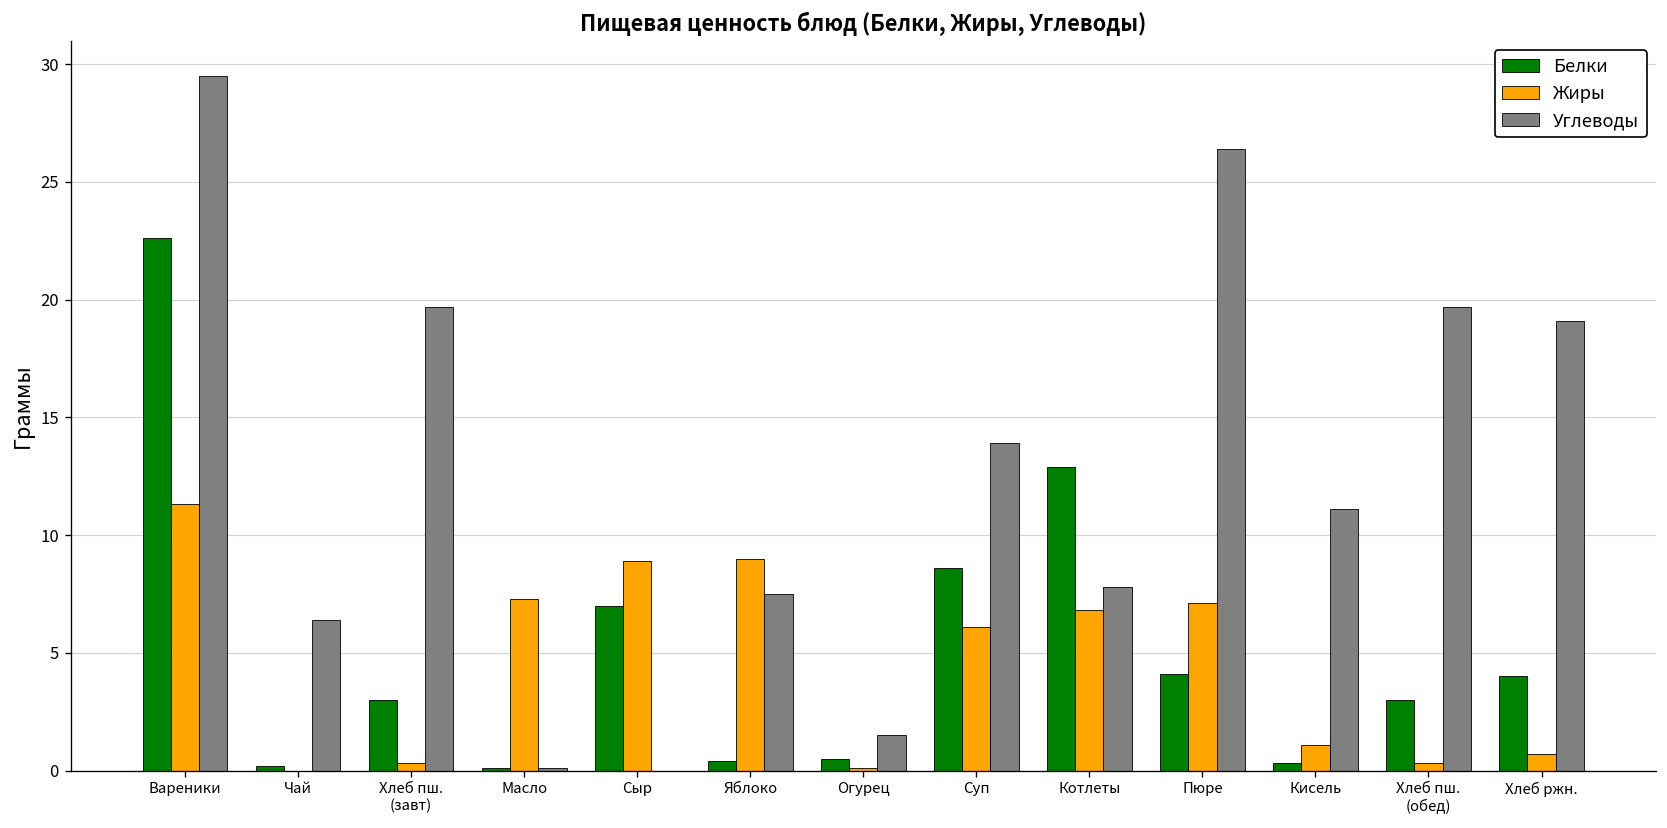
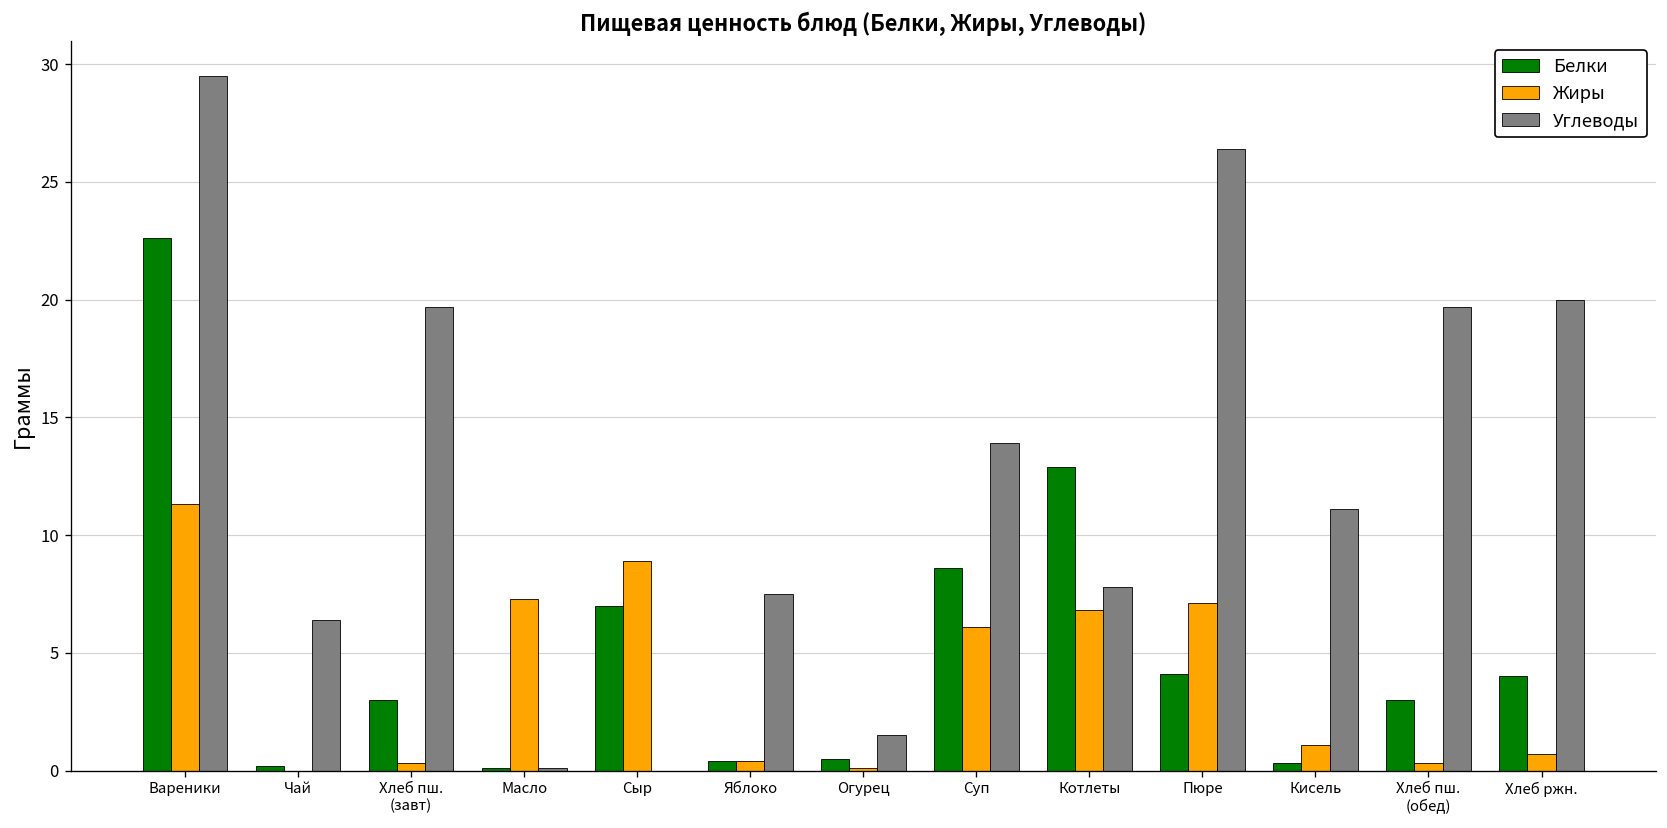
Жиры, Яблоко: 9.0 -> 0.4
Углеводы, Хлеб ржн.: 19.1 -> 20.0
